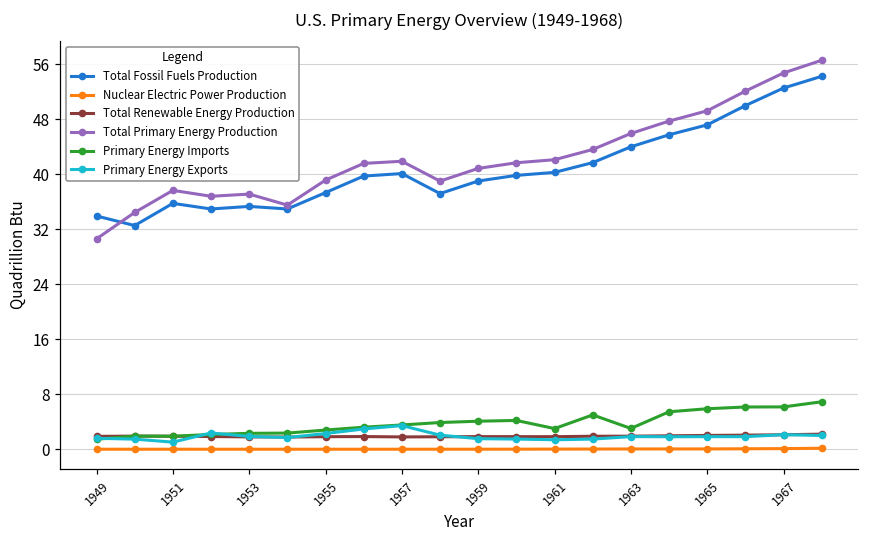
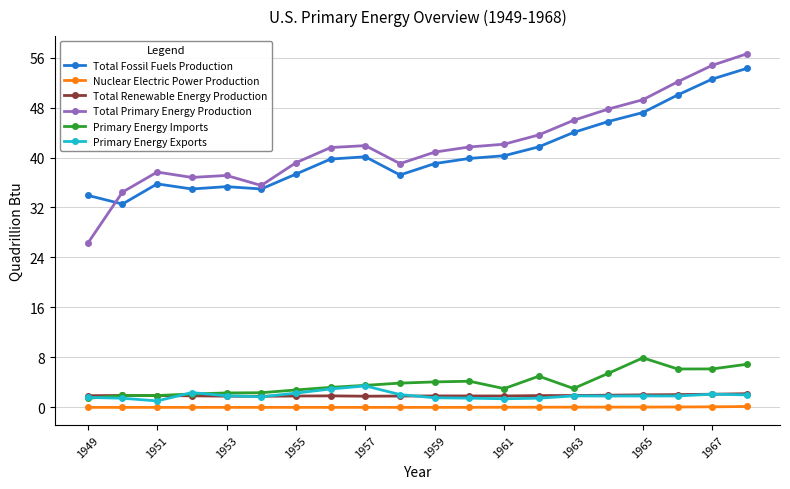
Total Primary Energy Production, 1949: 31 -> 26
Primary Energy Imports, 1965: 6 -> 8
